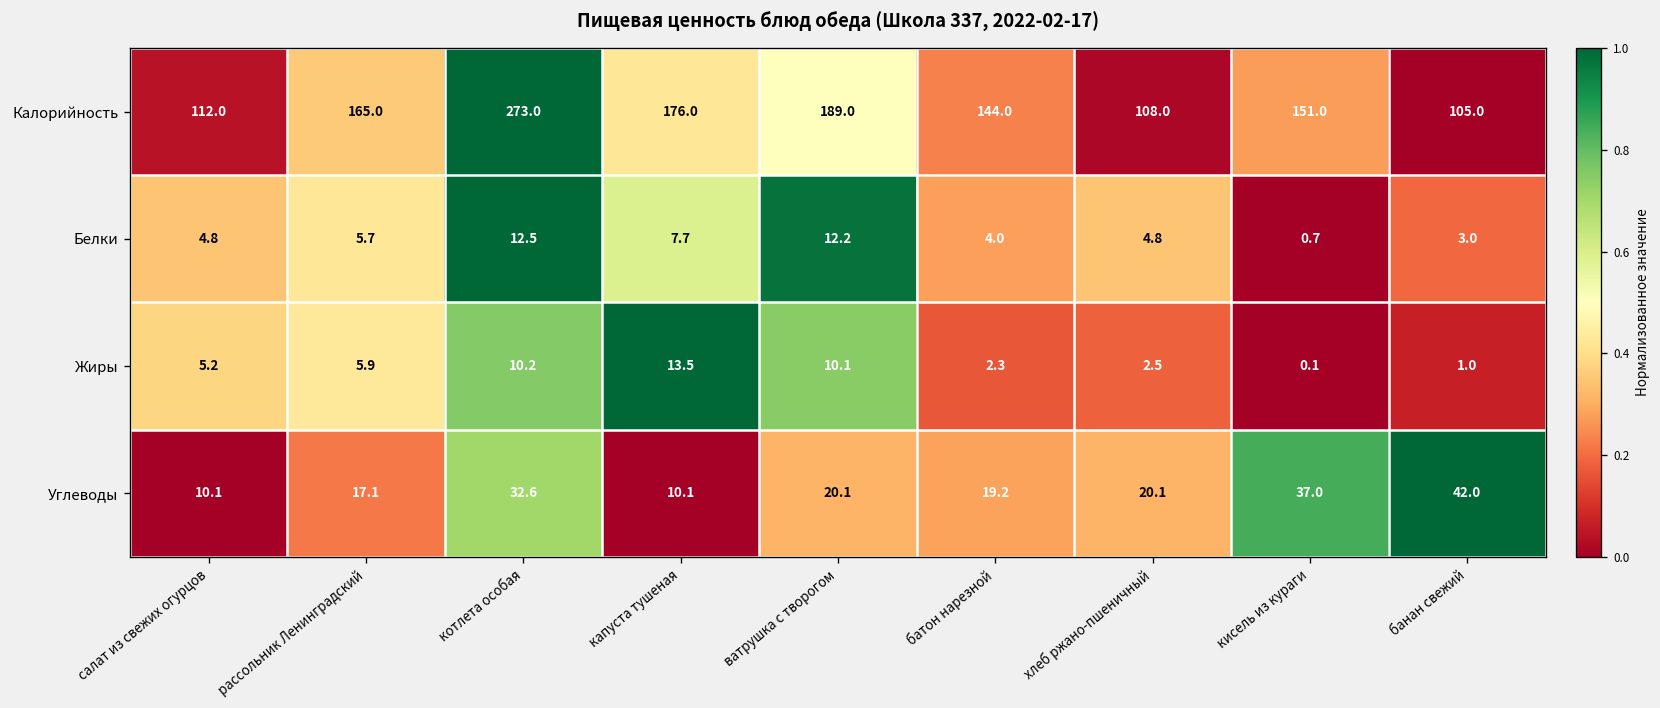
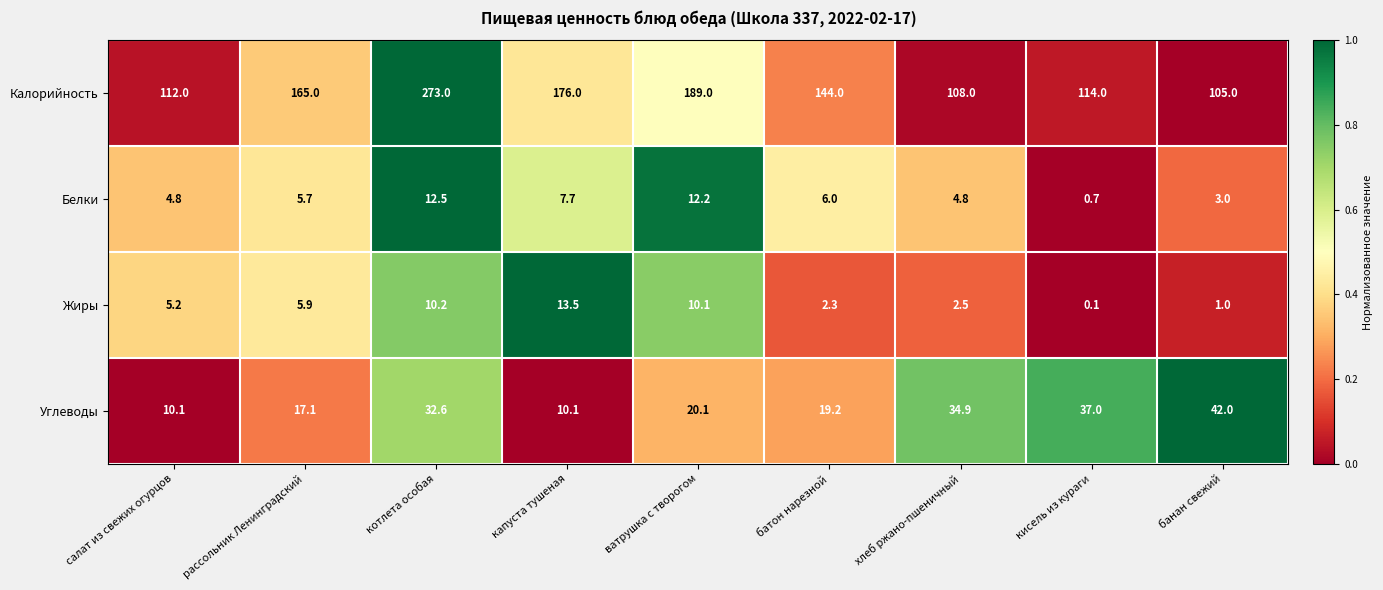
Калорийность, кисель из кураги: 151.0 -> 114.0
Белки, батон нарезной: 4.0 -> 6.0
Углеводы, хлеб ржано-пшеничный: 20.1 -> 34.9
